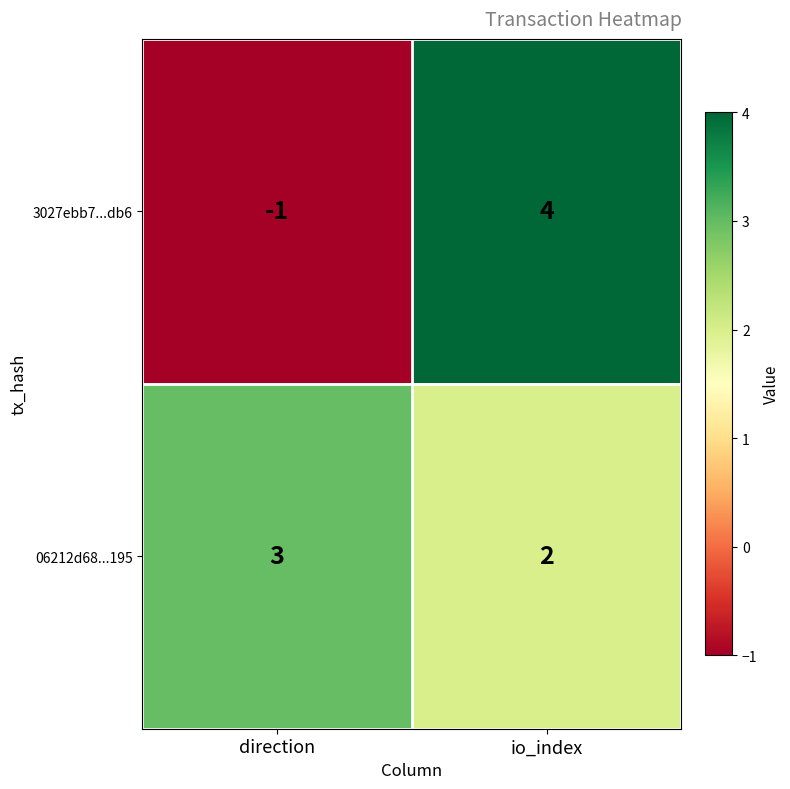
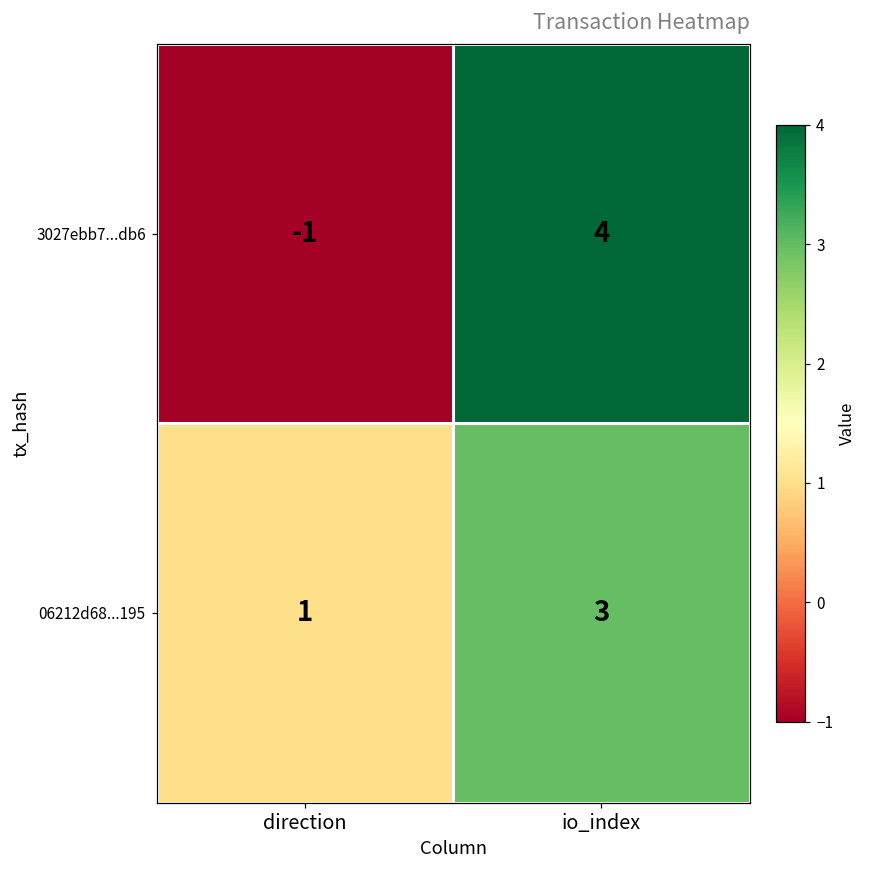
06212d68...195, direction: 3 -> 1
06212d68...195, io_index: 2 -> 3
